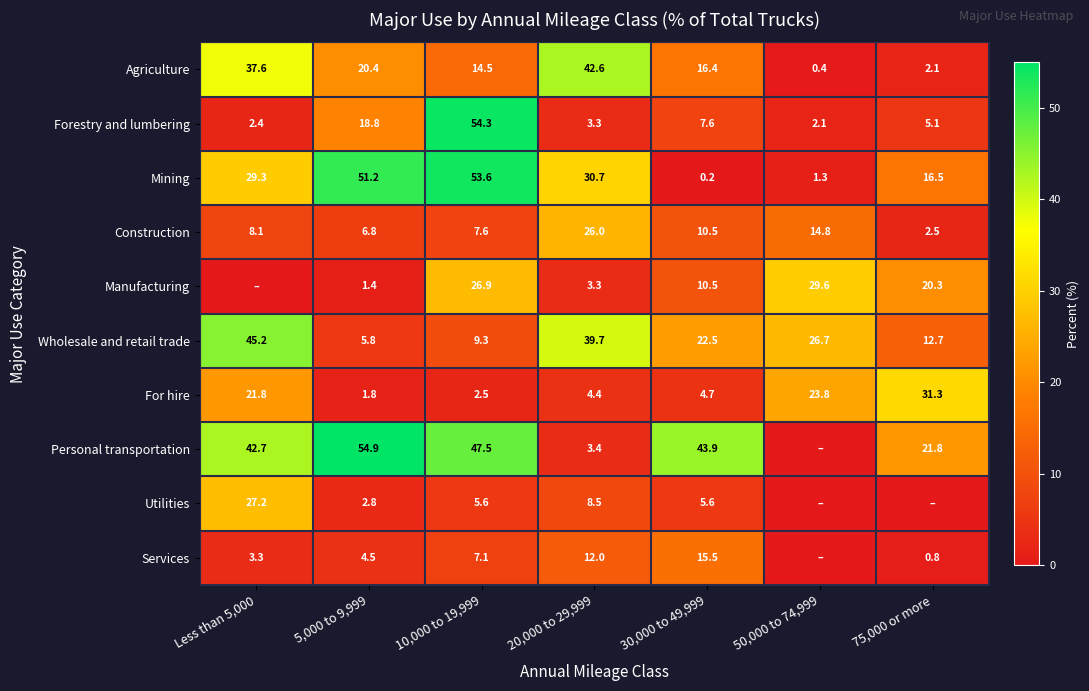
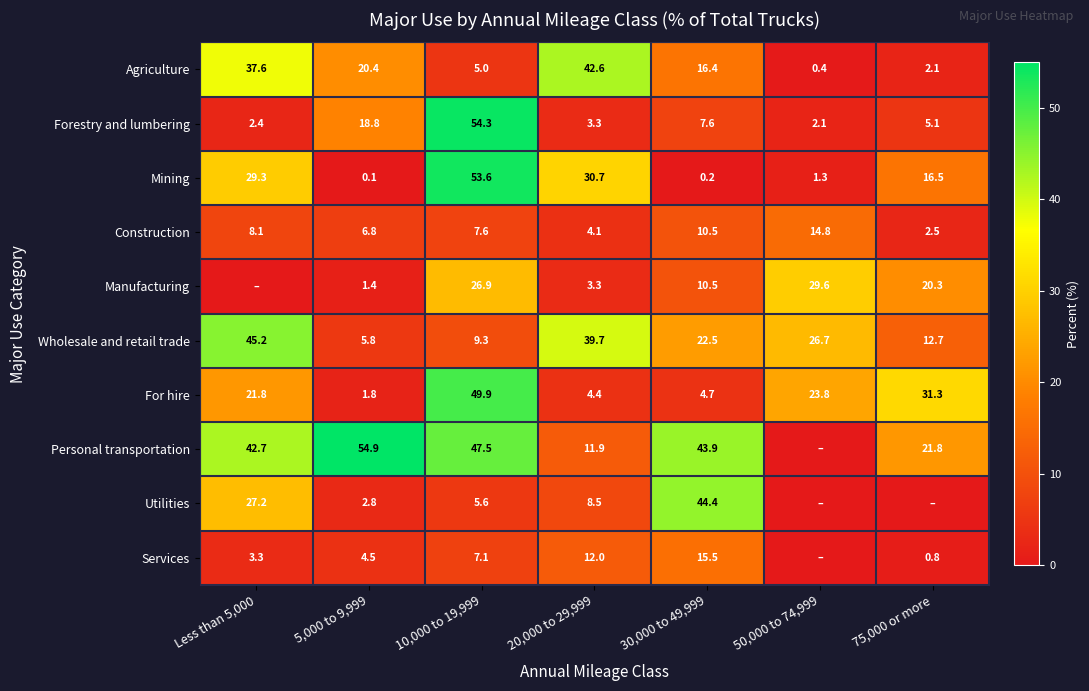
Agriculture, 10,000 to 19,999: 14.5 -> 5.0
Mining, 5,000 to 9,999: 51.2 -> 0.1
Construction, 20,000 to 29,999: 26.0 -> 4.1
For hire, 10,000 to 19,999: 2.5 -> 49.9
Personal transportation, 20,000 to 29,999: 3.4 -> 11.9
Utilities, 30,000 to 49,999: 5.6 -> 44.4
